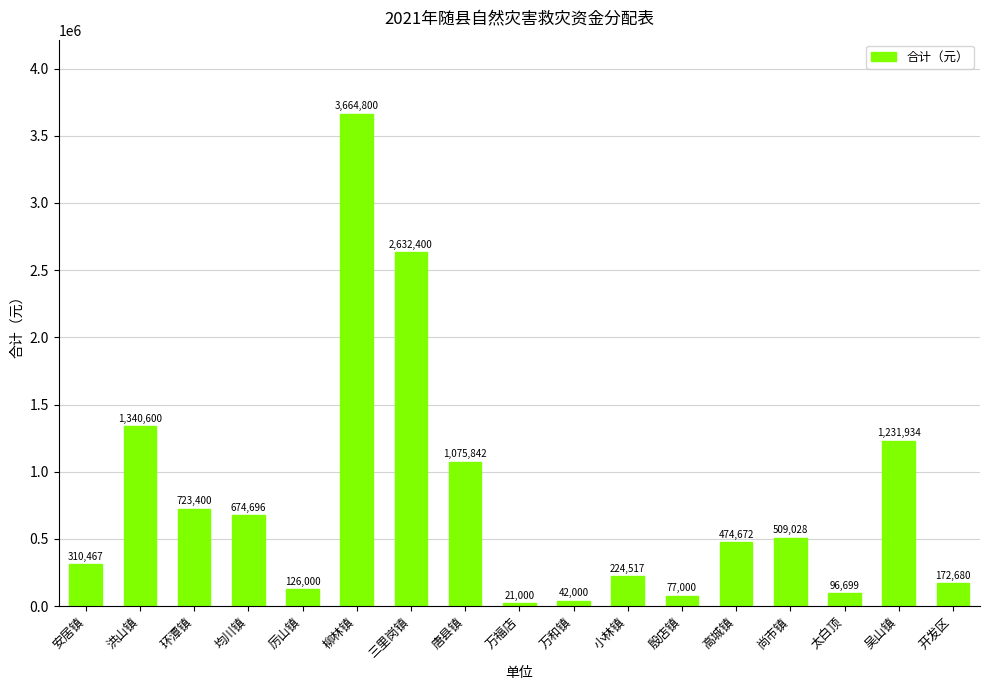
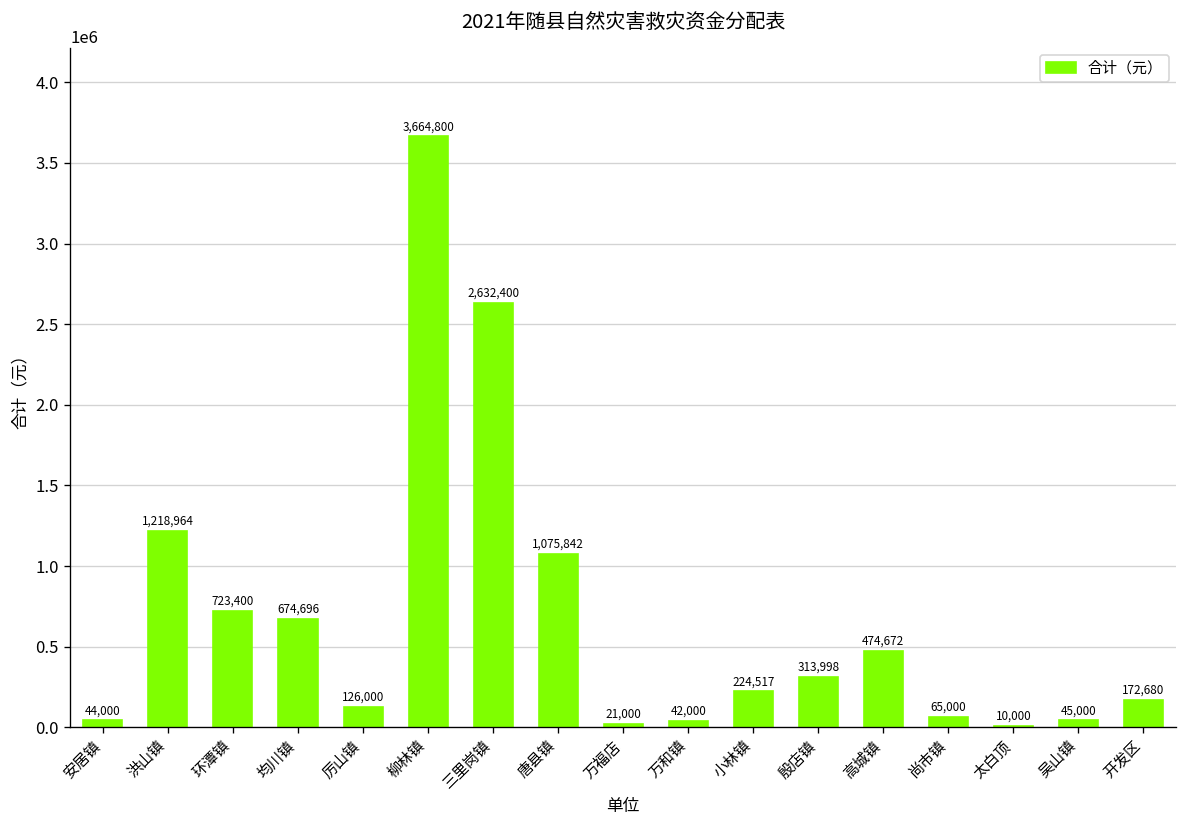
安居镇: 310,467 -> 44,000
洪山镇: 1,340,600 -> 1,218,964
殷店镇: 77,000 -> 313,998
尚市镇: 509,028 -> 65,000
太白顶: 96,699 -> 10,000
吴山镇: 1,231,934 -> 45,000
